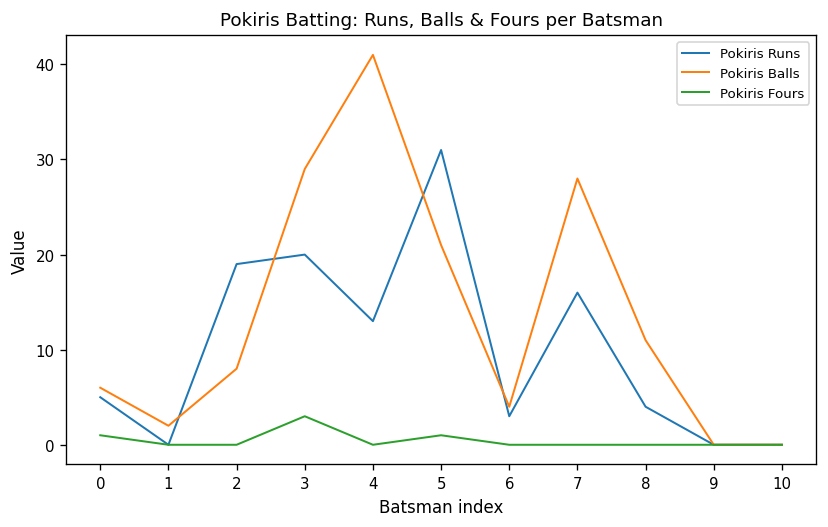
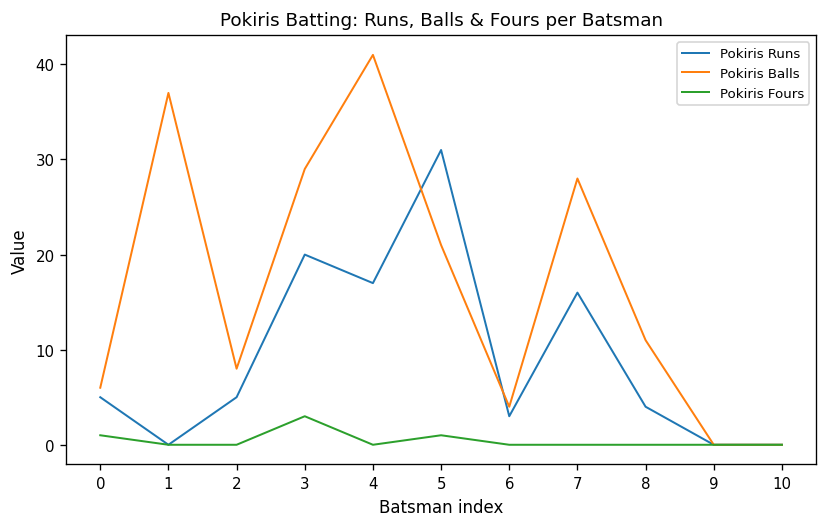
Pokiris Balls, 1: 2 -> 37
Pokiris Runs, 2: 19 -> 5
Pokiris Runs, 4: 13 -> 17
